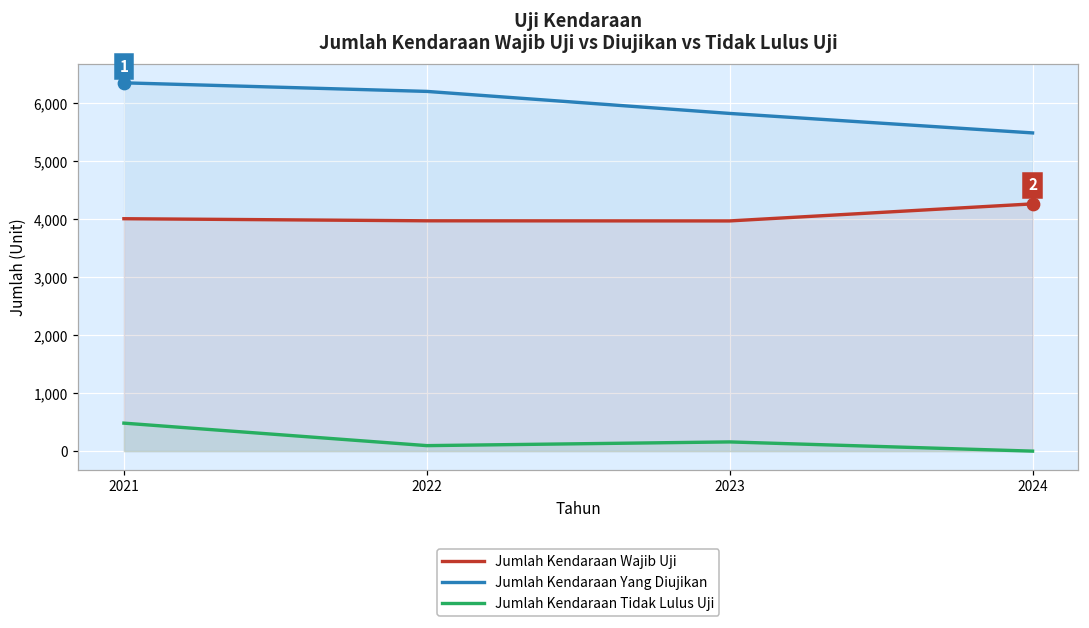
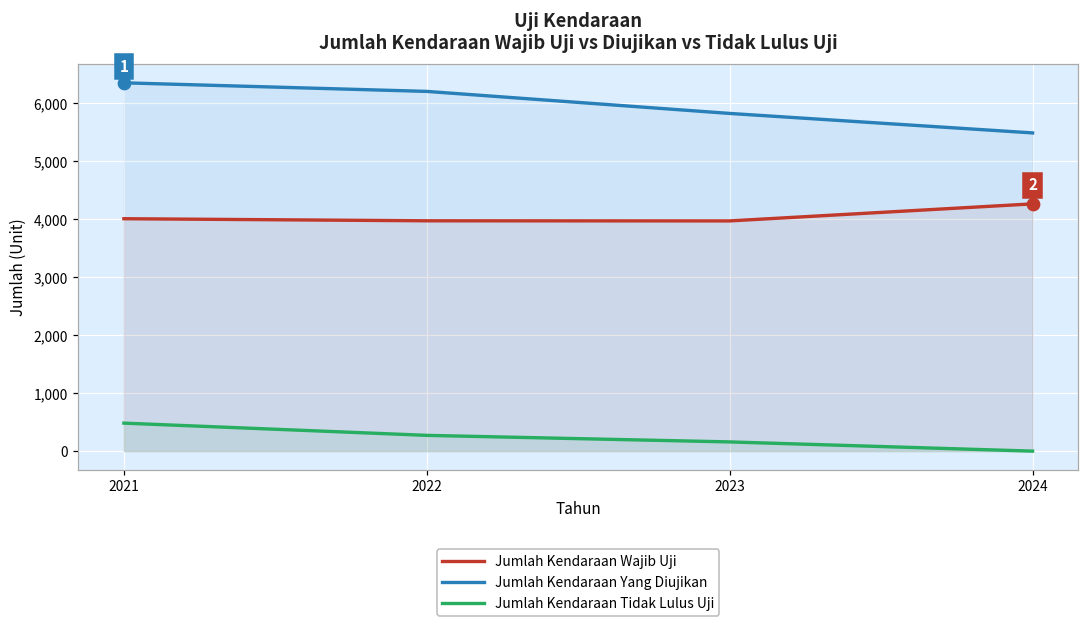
Jumlah Kendaraan Tidak Lulus Uji, 2022: 100 -> 300
